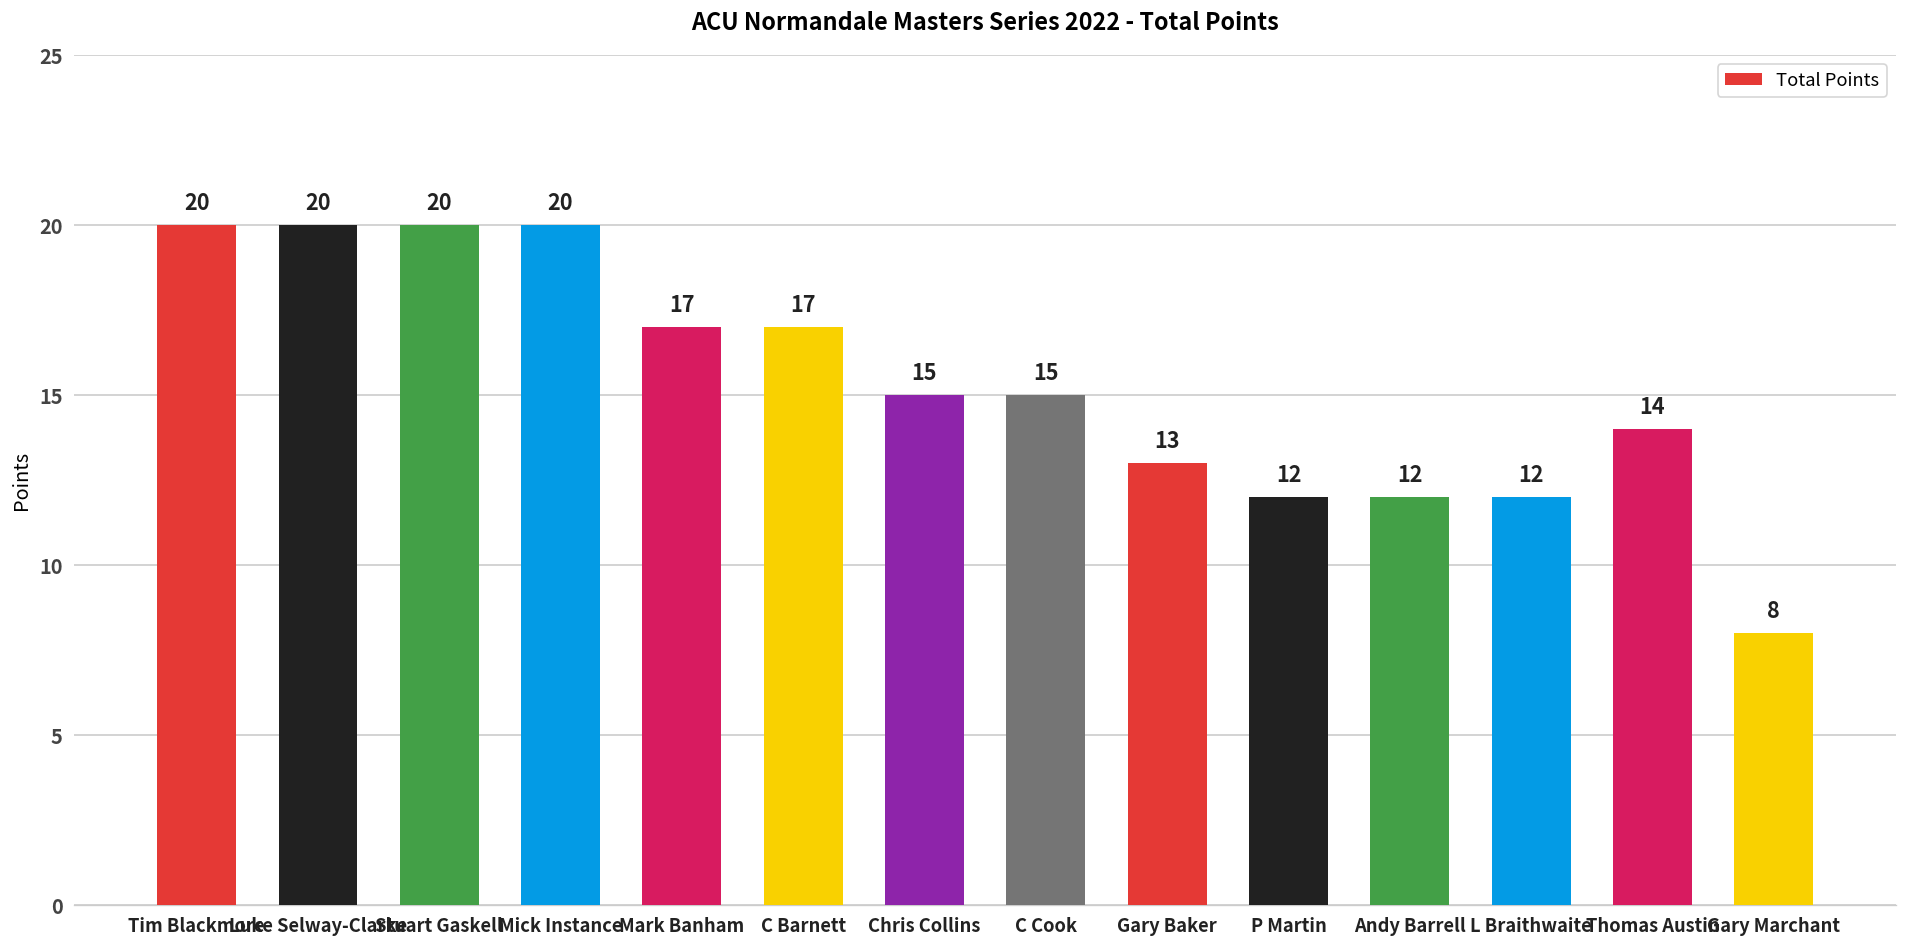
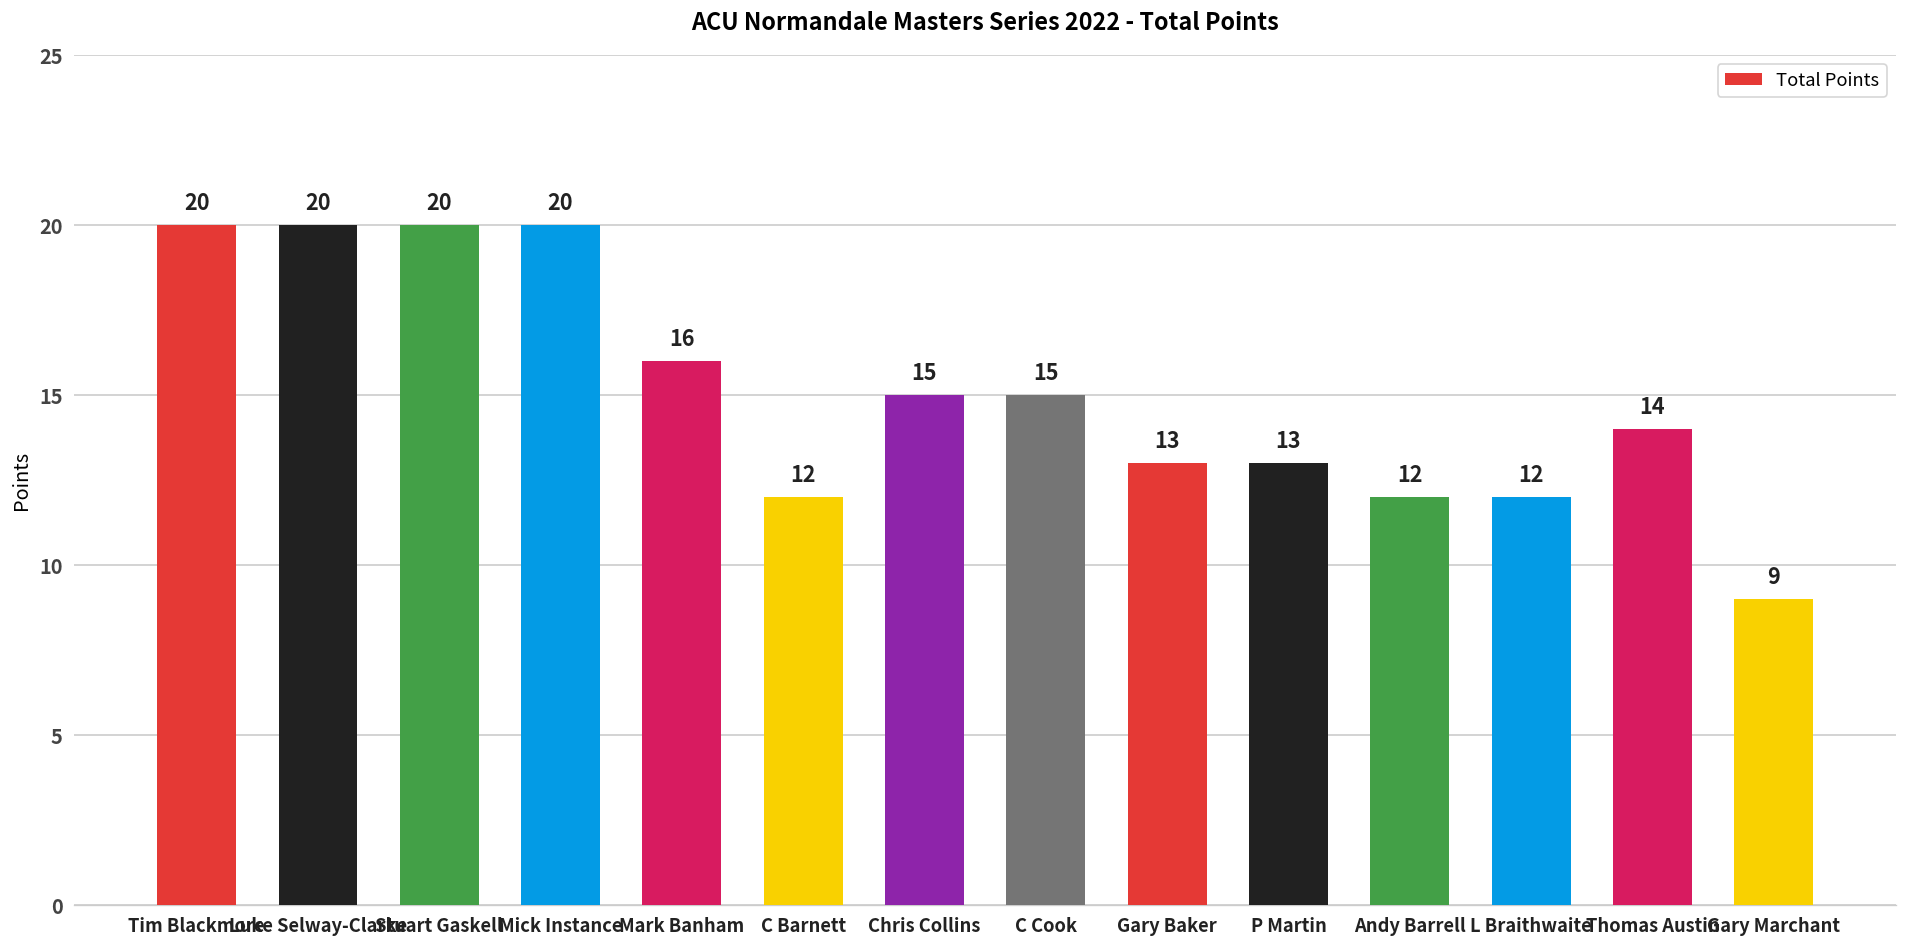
Mark Banham: 17 -> 16
C Barnett: 17 -> 12
P Martin: 12 -> 13
Gary Marchant: 8 -> 9
